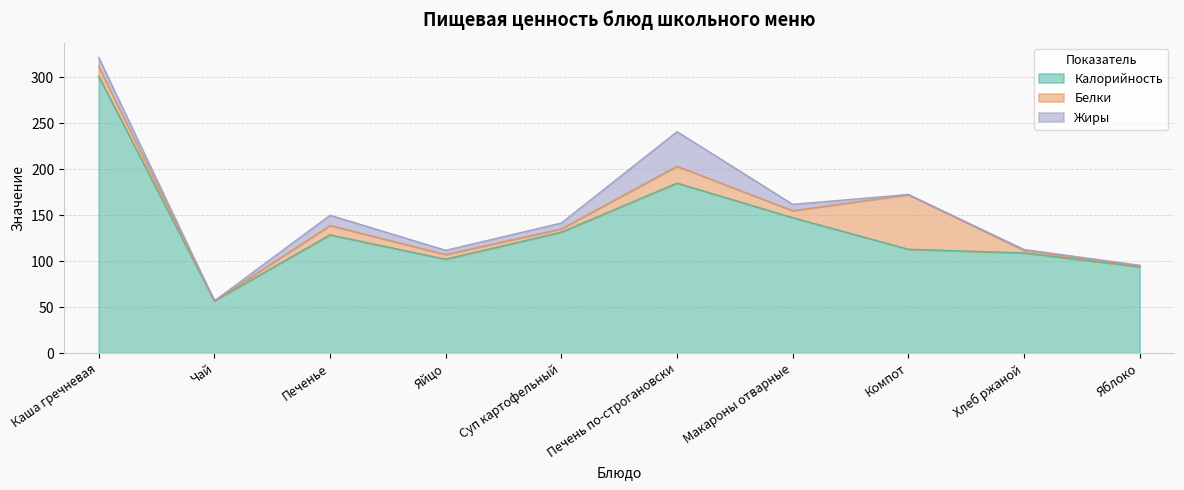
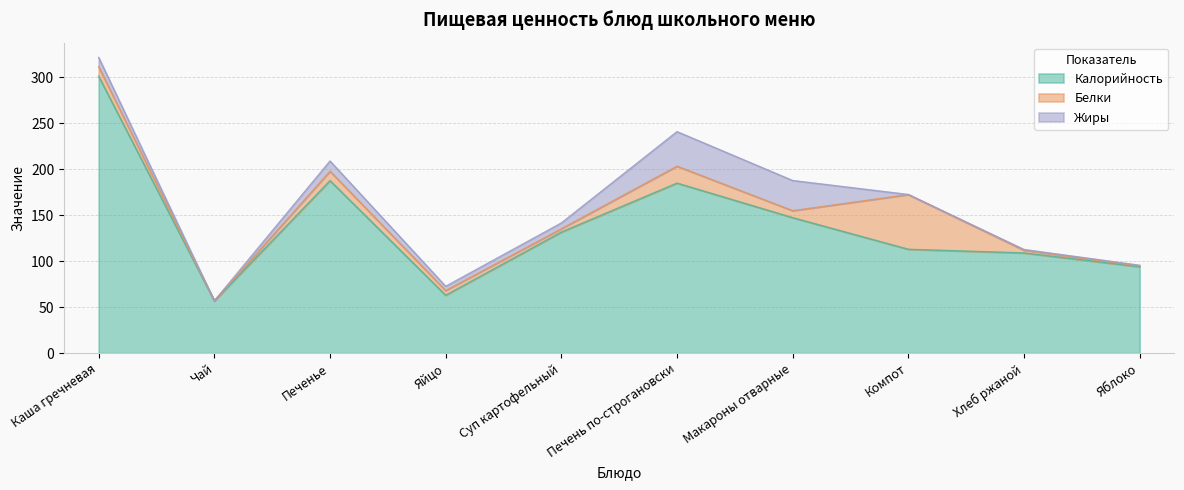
Калорийность, Печенье: 130 -> 190
Калорийность, Яйцо: 100 -> 60
Жиры, Макароны отварные: 10 -> 30
